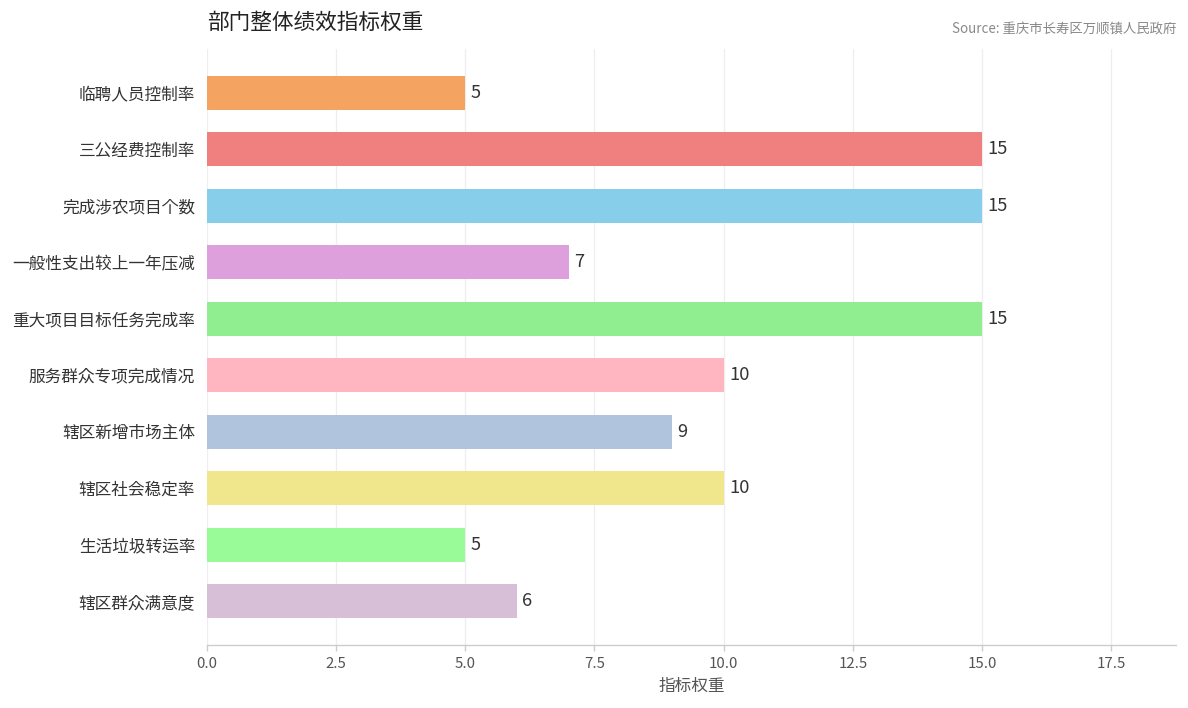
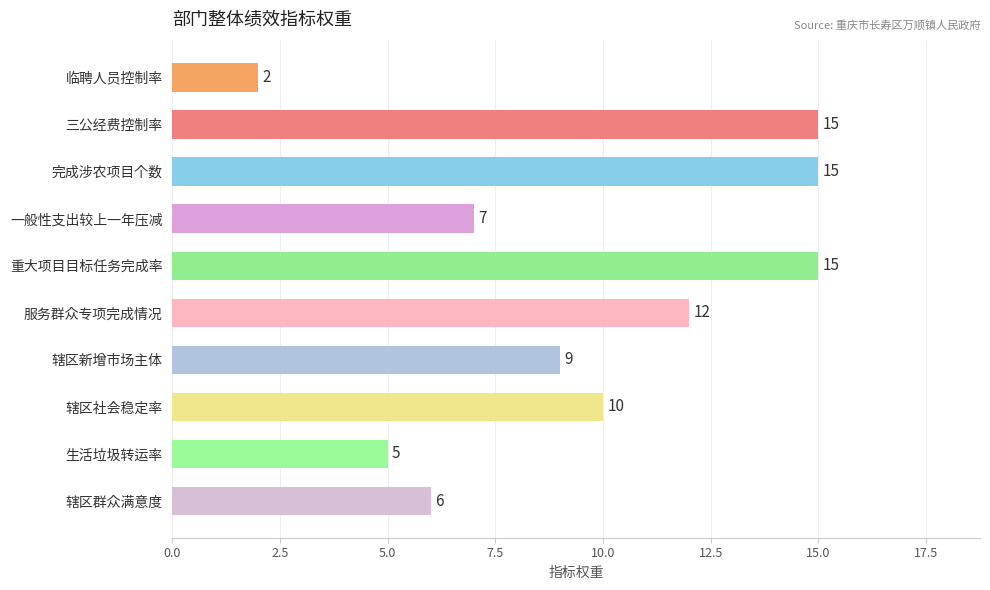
临聘人员控制率: 5 -> 2
服务群众专项完成情况: 10 -> 12
